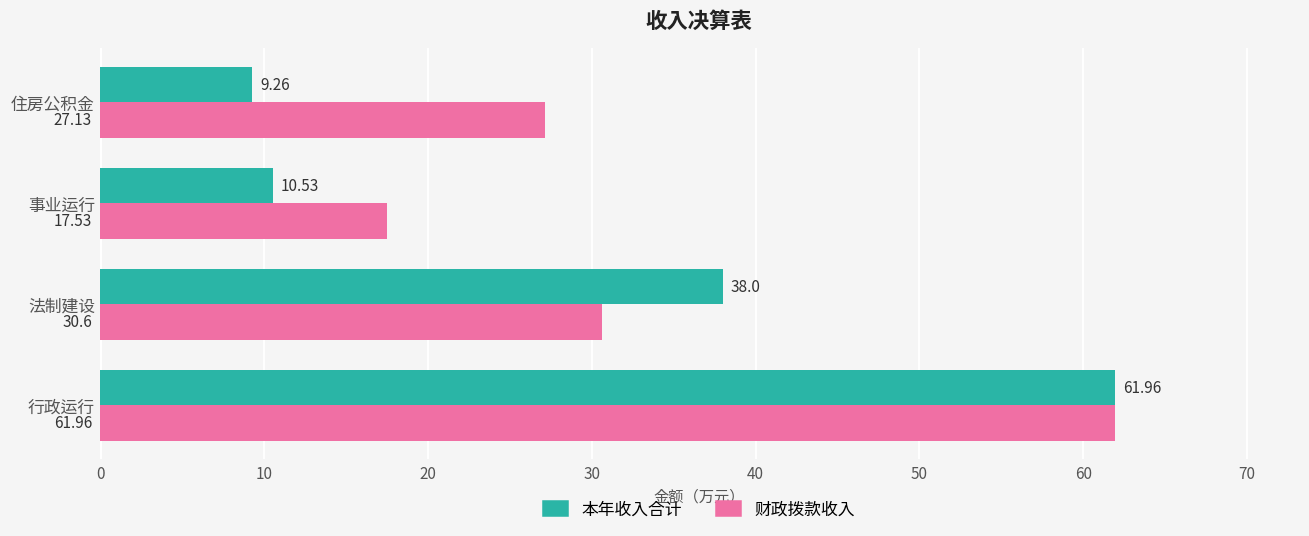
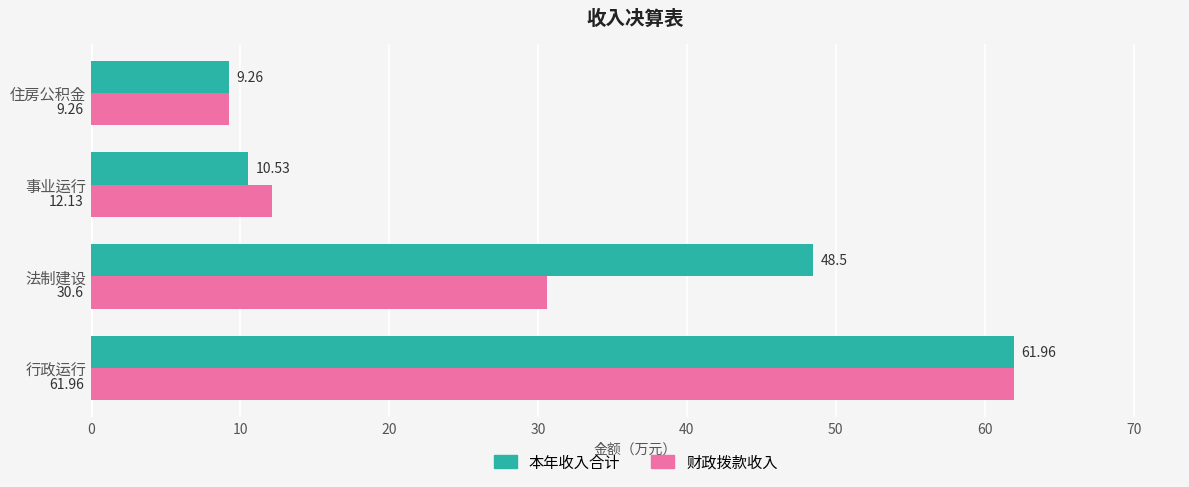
财政拨款收入, 住房公积金: 27.13 -> 9.26
财政拨款收入, 事业运行: 17.53 -> 12.13
本年收入合计, 法制建设: 38.0 -> 48.5
